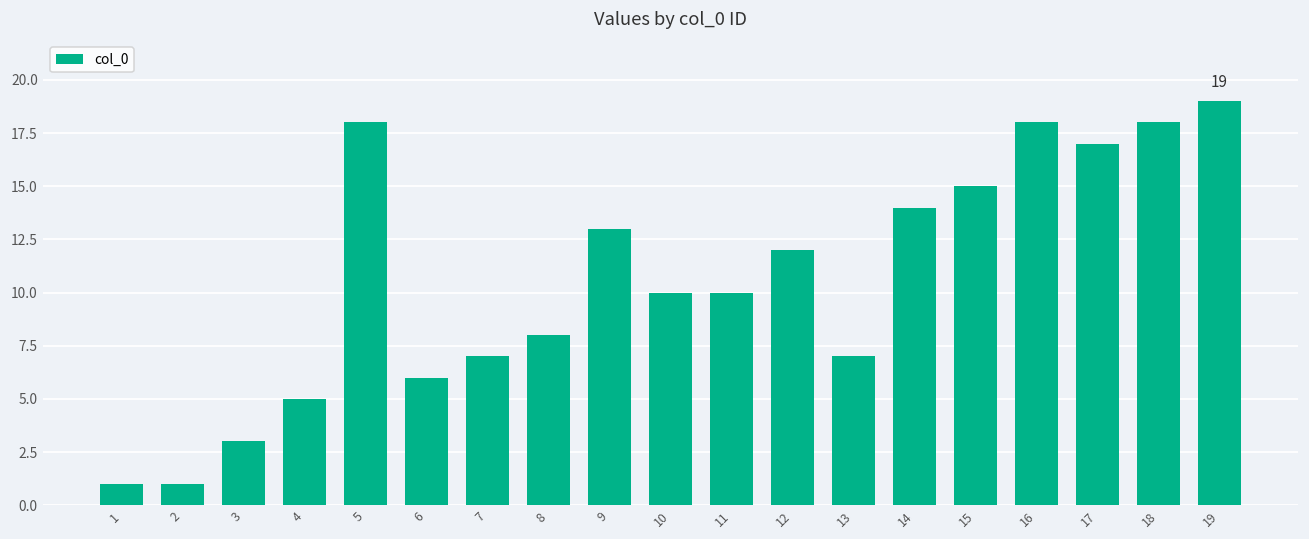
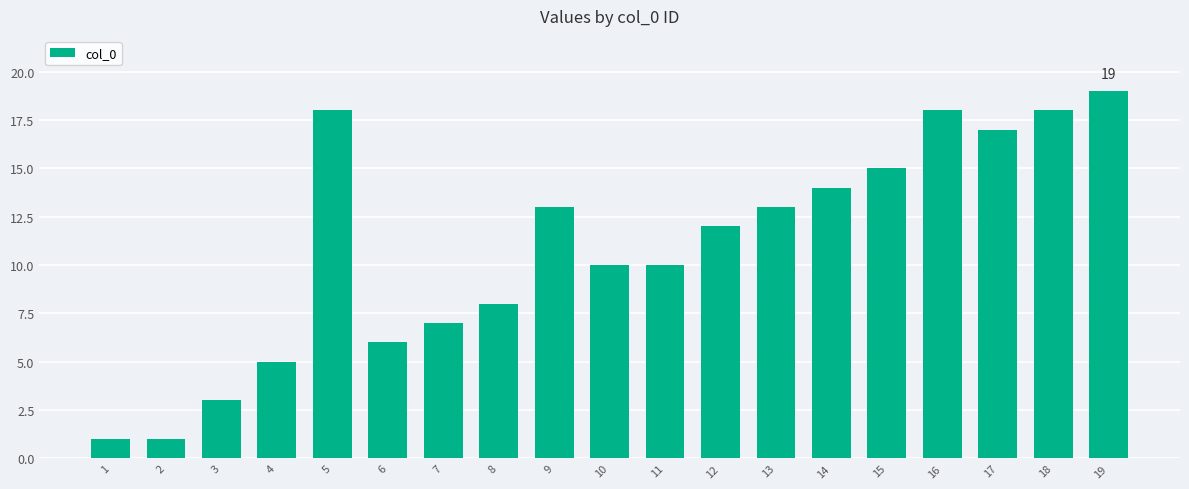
13: 7 -> 13
